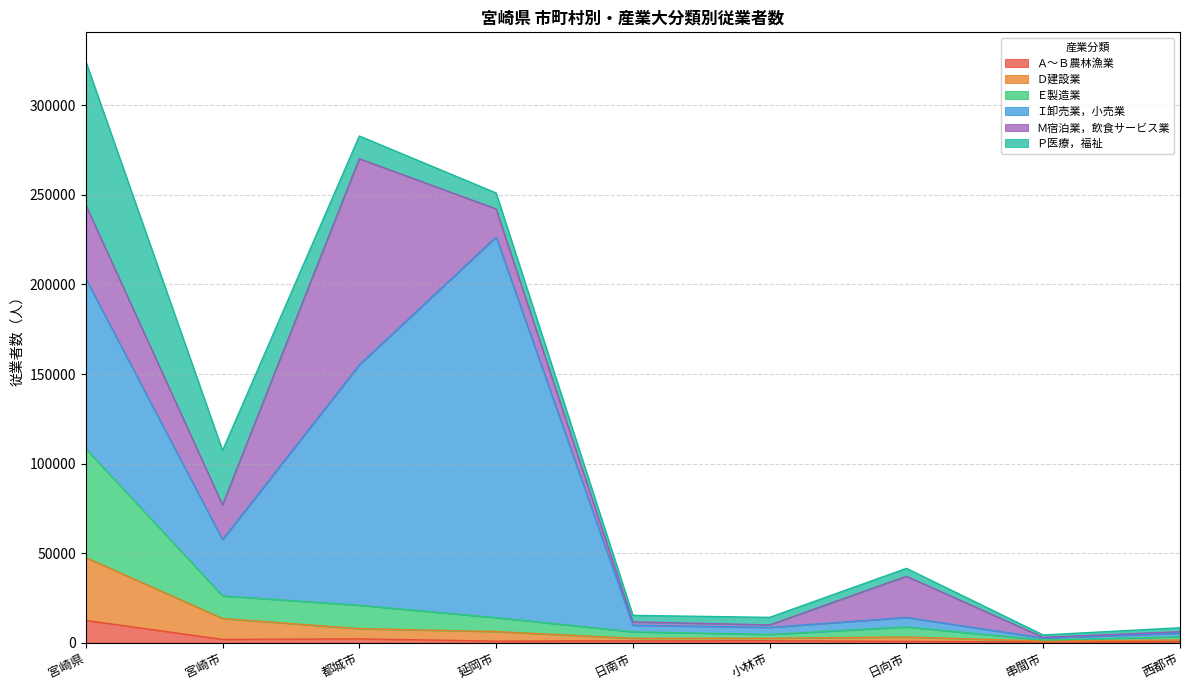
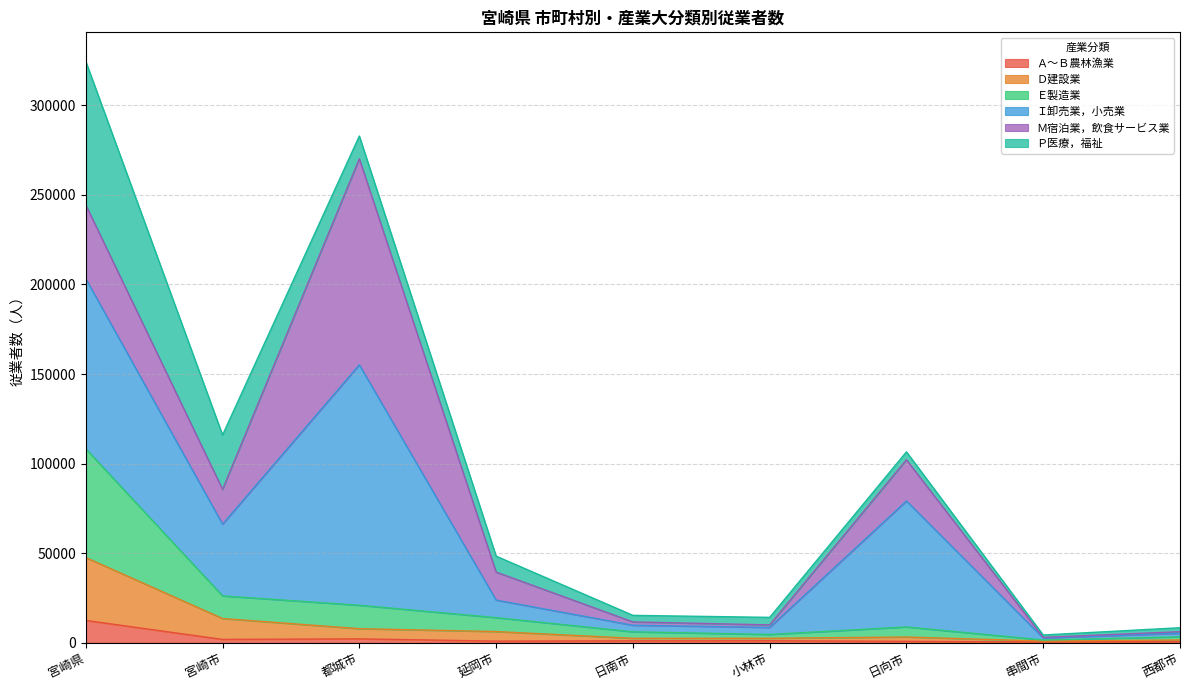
Ｉ卸売業，小売業, 宮崎市: 31000 -> 40000
Ｉ卸売業，小売業, 延岡市: 213000 -> 10000
Ｉ卸売業，小売業, 日向市: 5000 -> 70000
